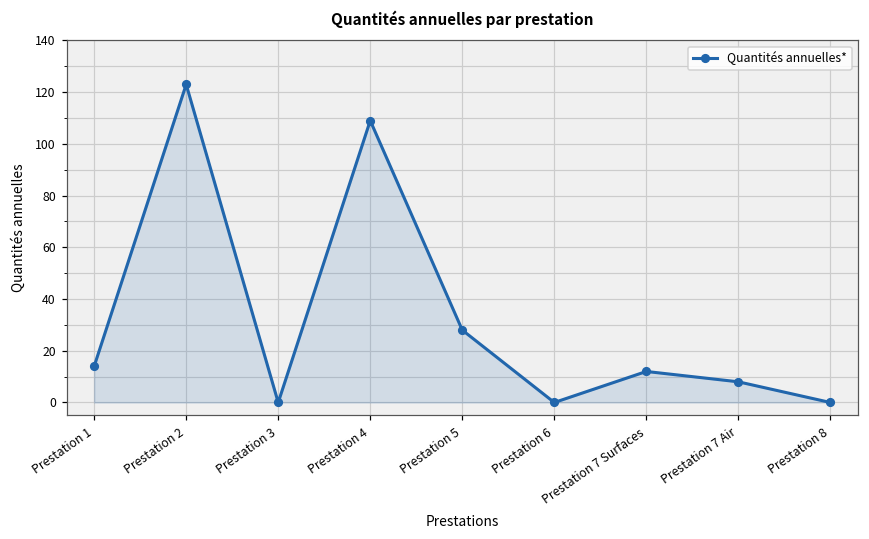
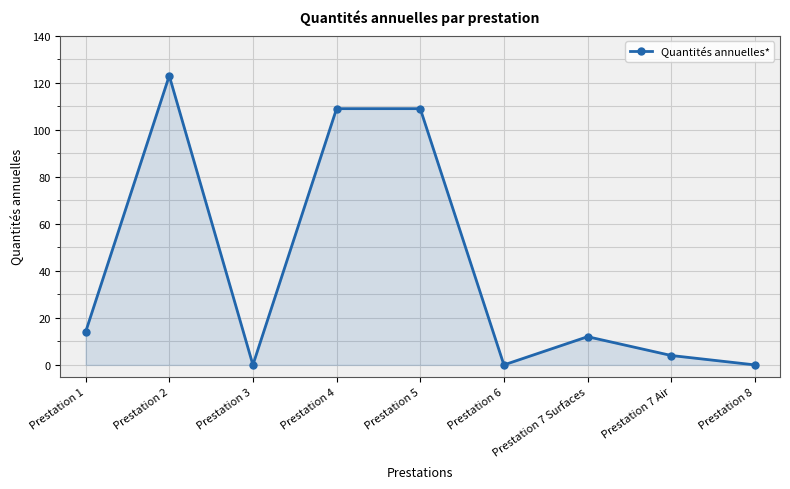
Prestation 5: 28 -> 109
Prestation 7 Air: 8 -> 4
